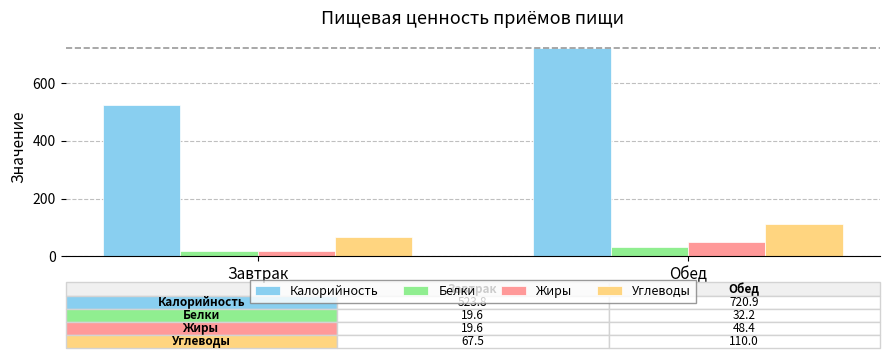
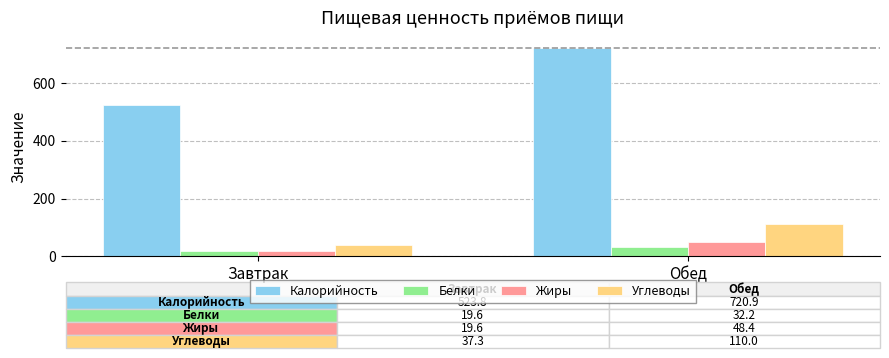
Углеводы, Завтрак: 67.5 -> 37.3
